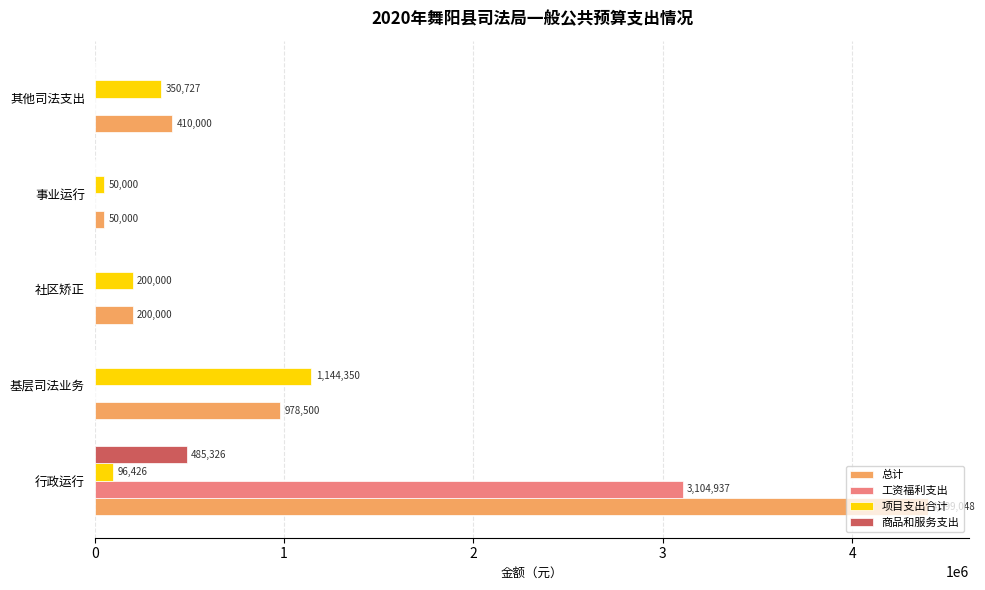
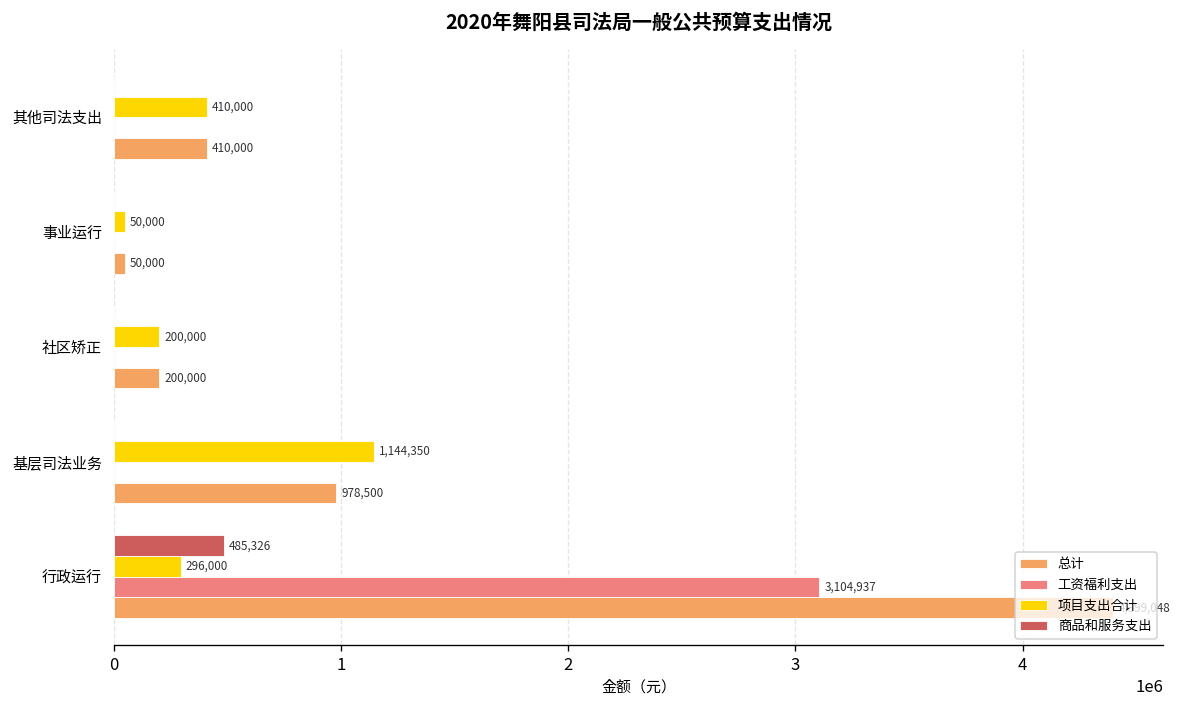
项目支出合计, 其他司法支出: 350,727 -> 410,000
项目支出合计, 行政运行: 96,426 -> 296,000
